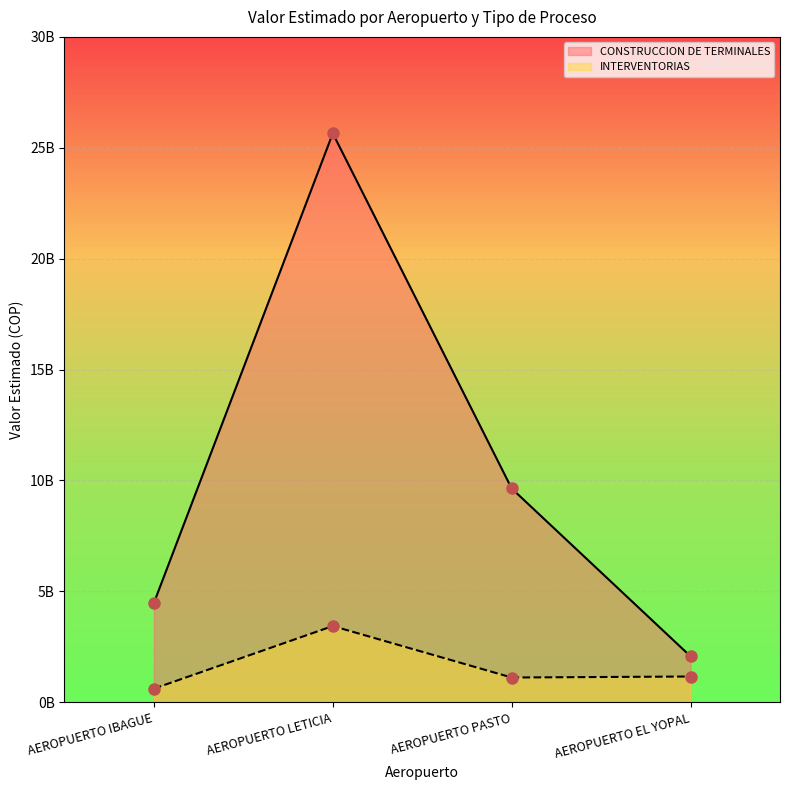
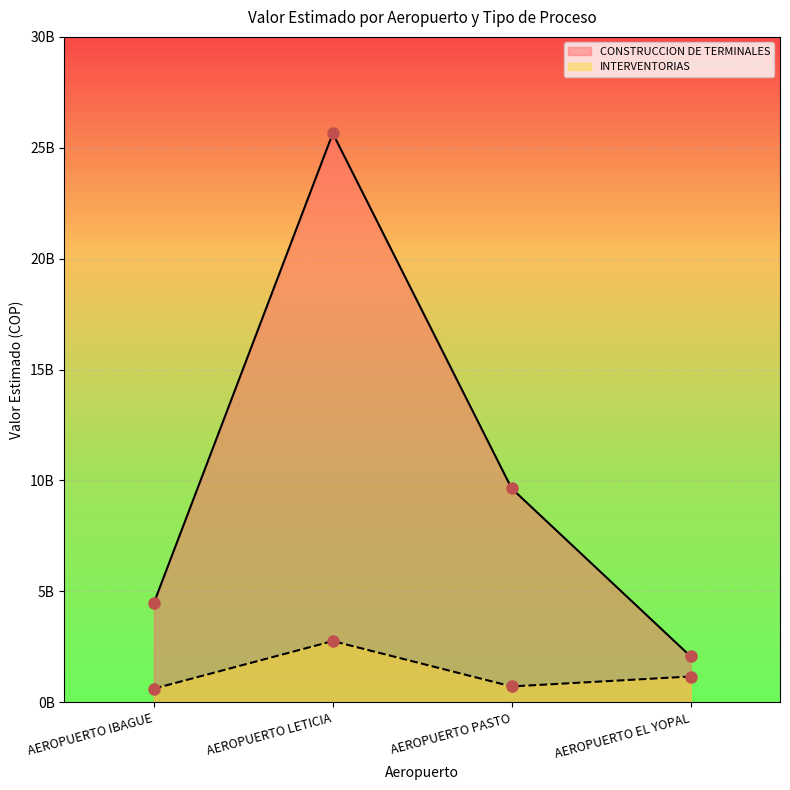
INTERVENTORIAS, AEROPUERTO LETICIA: 3400000000 -> 2800000000
INTERVENTORIAS, AEROPUERTO PASTO: 1100000000 -> 700000000
